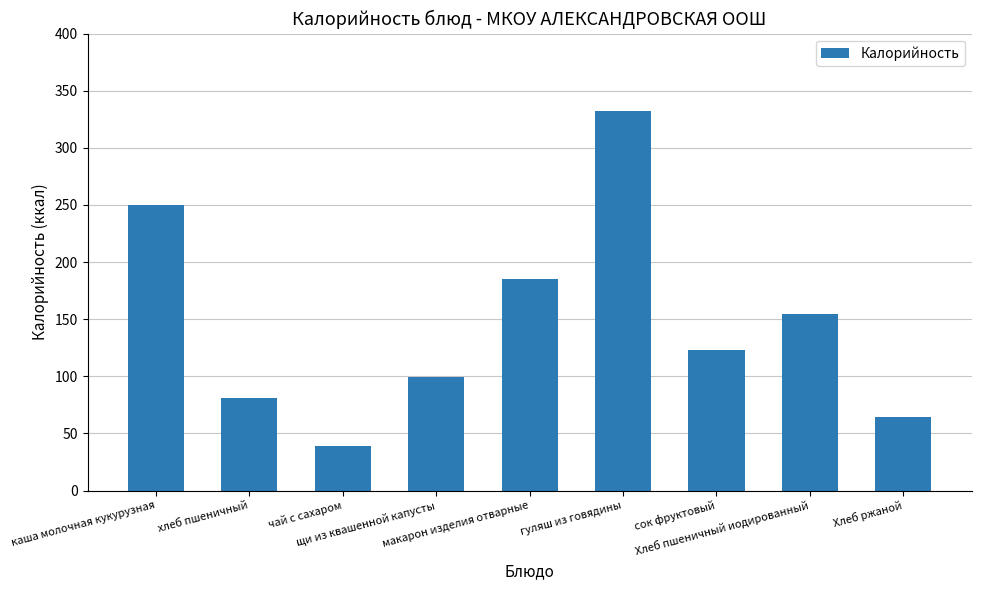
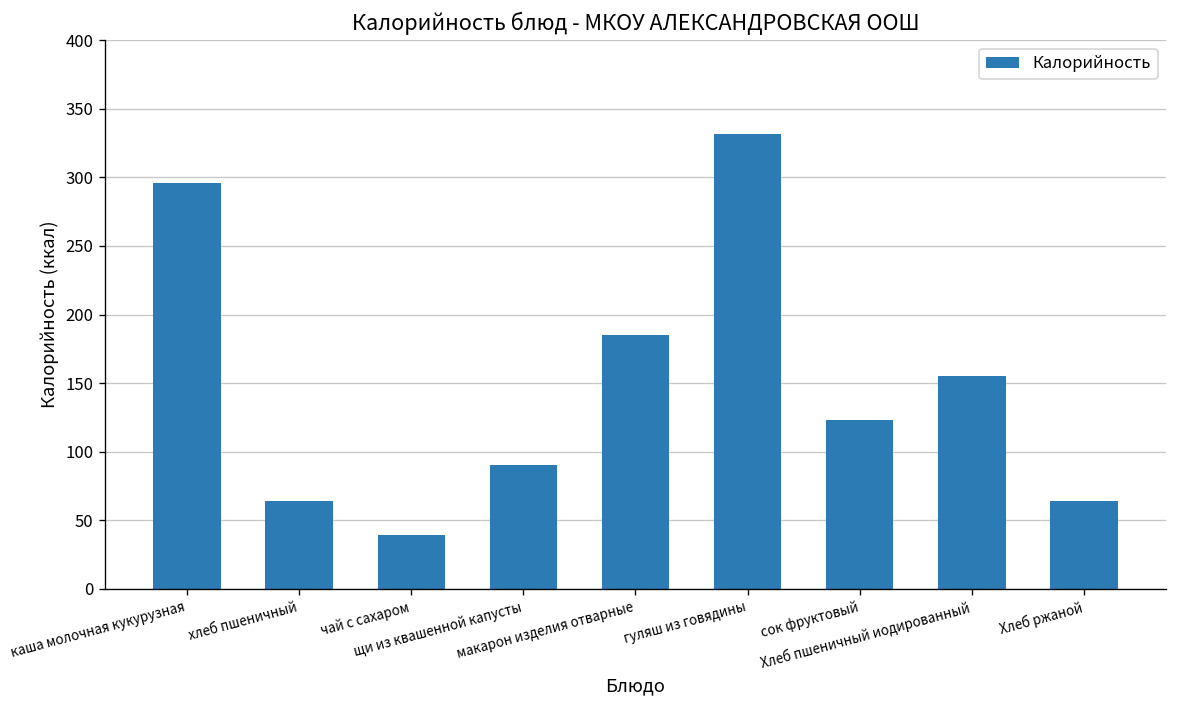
каша молочная кукурузная: 250 -> 296
хлеб пшеничный: 81 -> 64
щи из квашенной капусты: 99 -> 90
